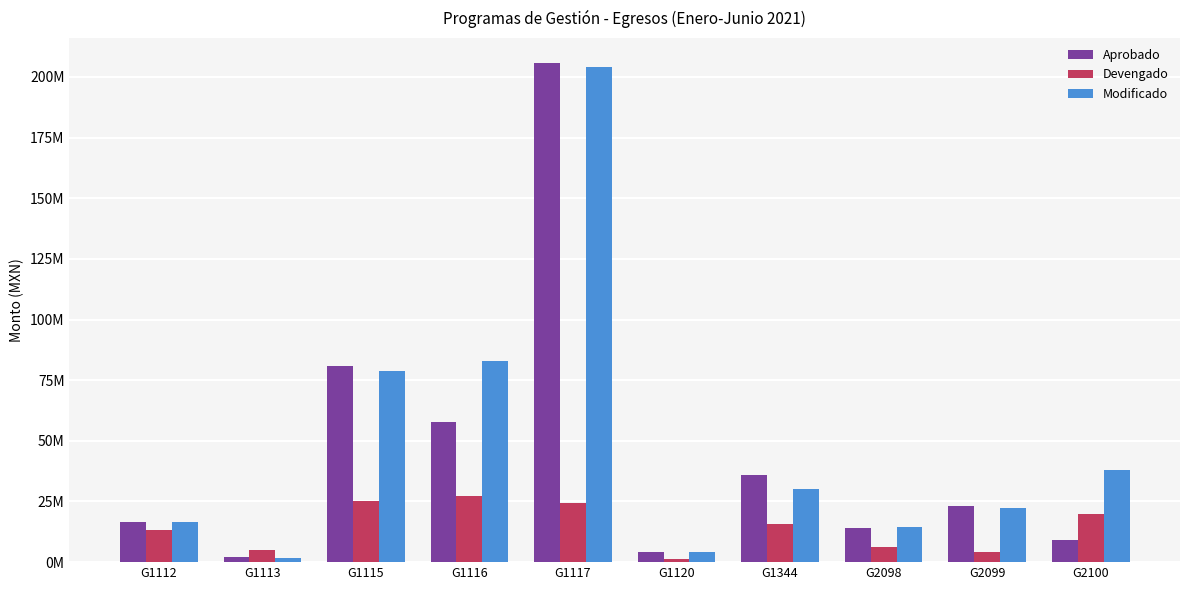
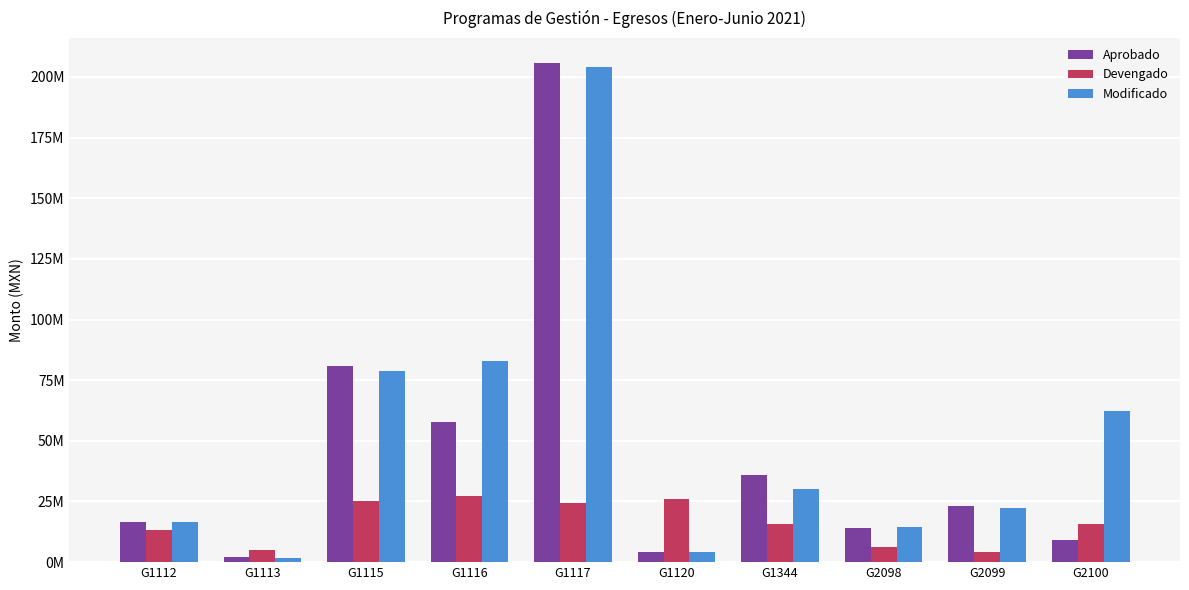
Devengado, G1120: 1000000 -> 26000000
Devengado, G2100: 20000000 -> 16000000
Modificado, G2100: 38000000 -> 62000000
